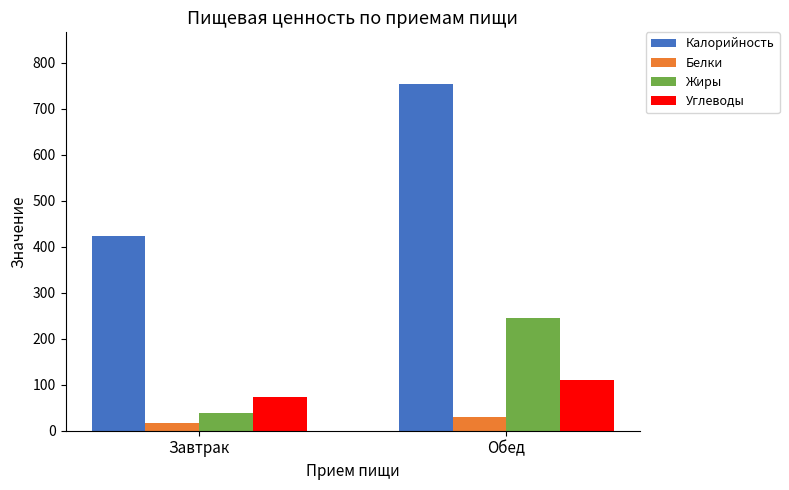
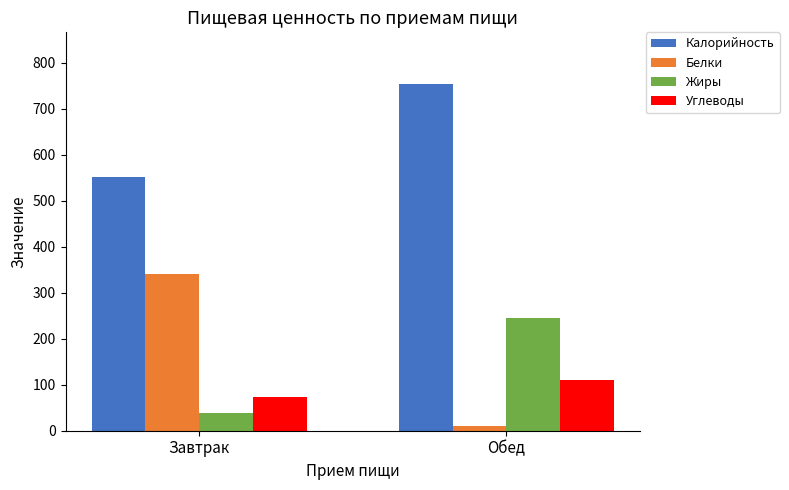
Калорийность, Завтрак: 420 -> 550
Белки, Завтрак: 20 -> 340
Белки, Обед: 30 -> 10
